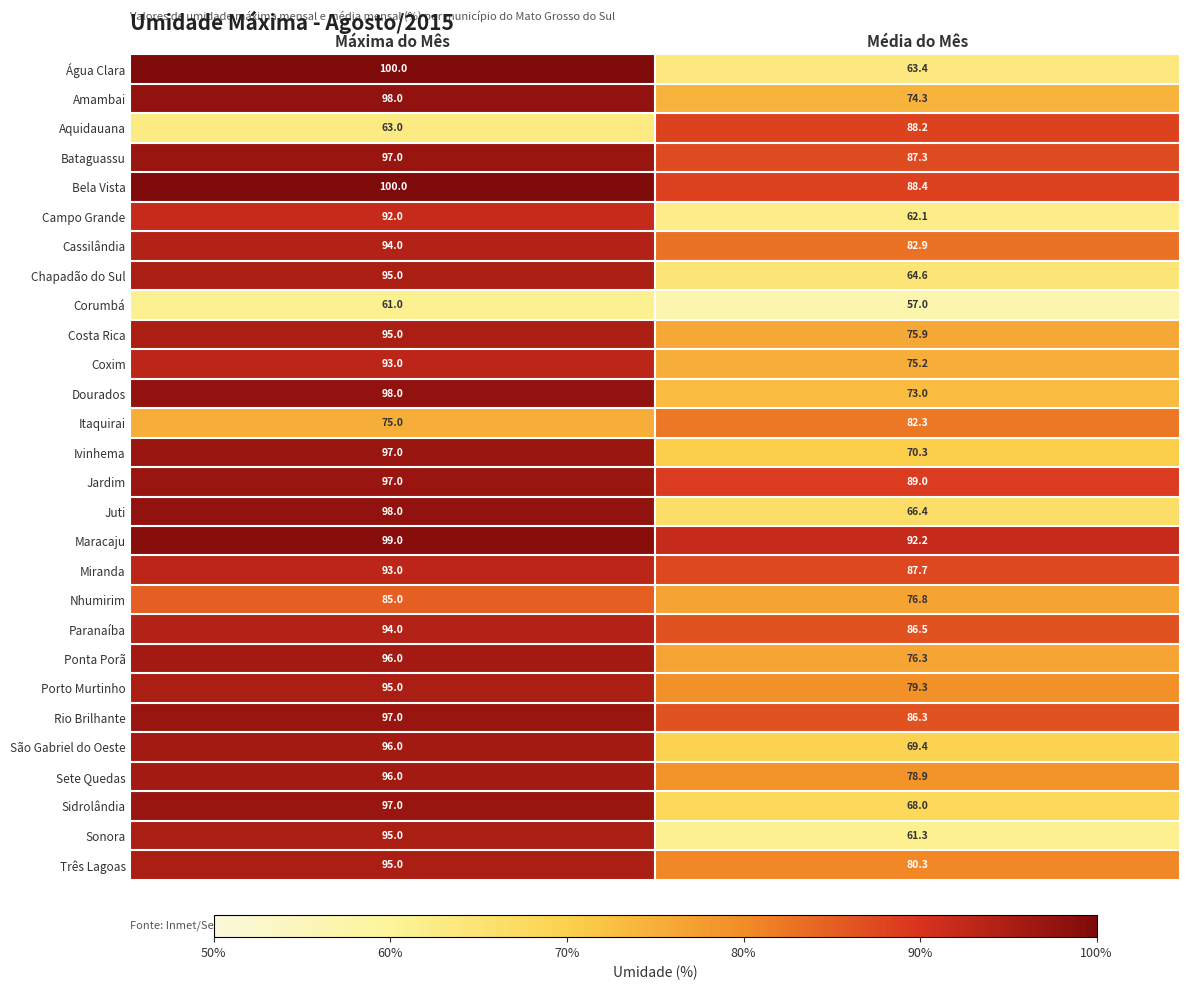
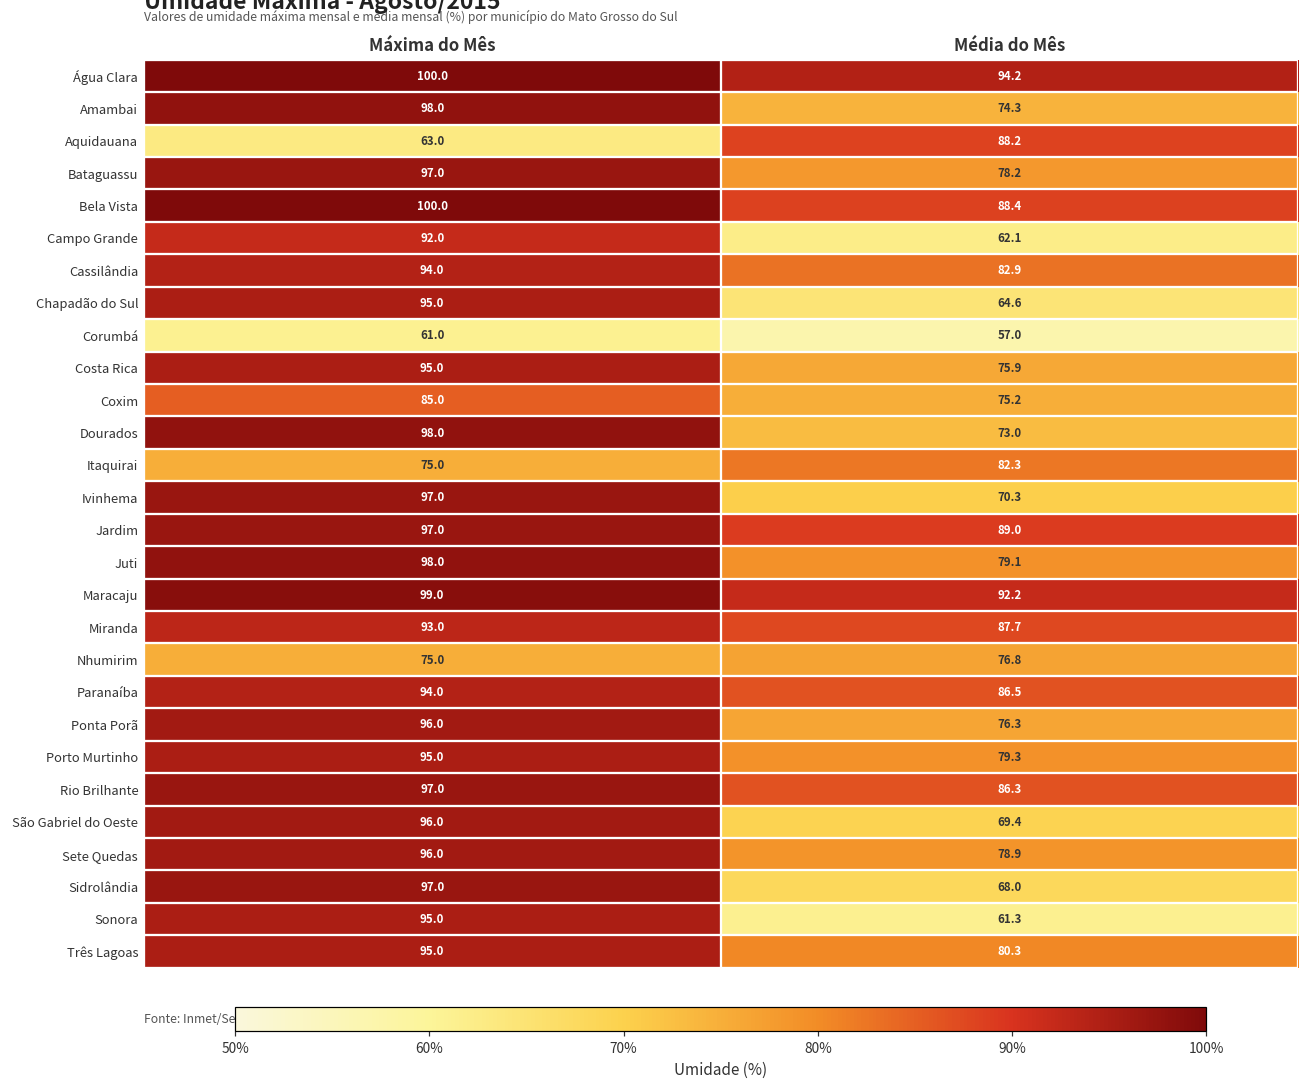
Água Clara, Média do Mês: 63.4 -> 94.2
Bataguassu, Média do Mês: 87.3 -> 78.2
Coxim, Máxima do Mês: 93.0 -> 85.0
Juti, Média do Mês: 66.4 -> 79.1
Nhumirim, Máxima do Mês: 85.0 -> 75.0
